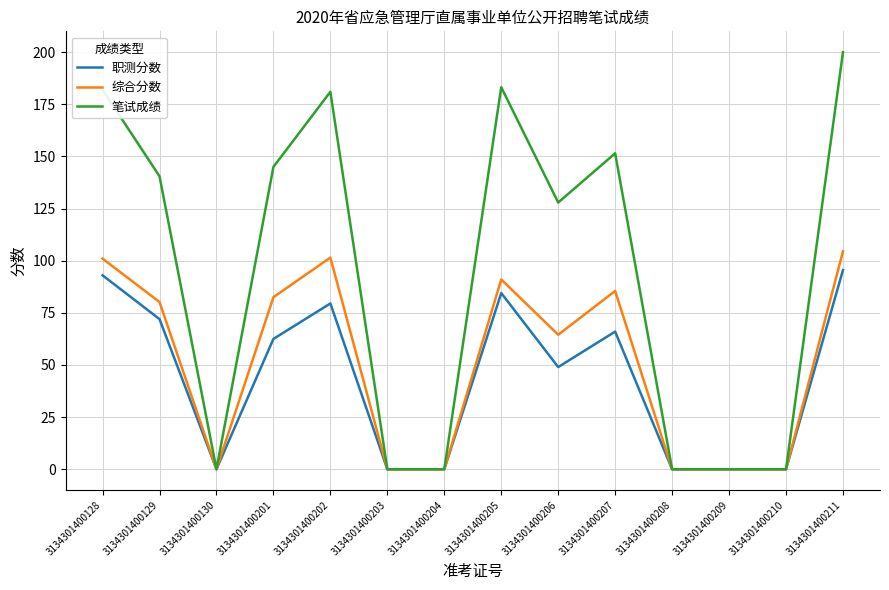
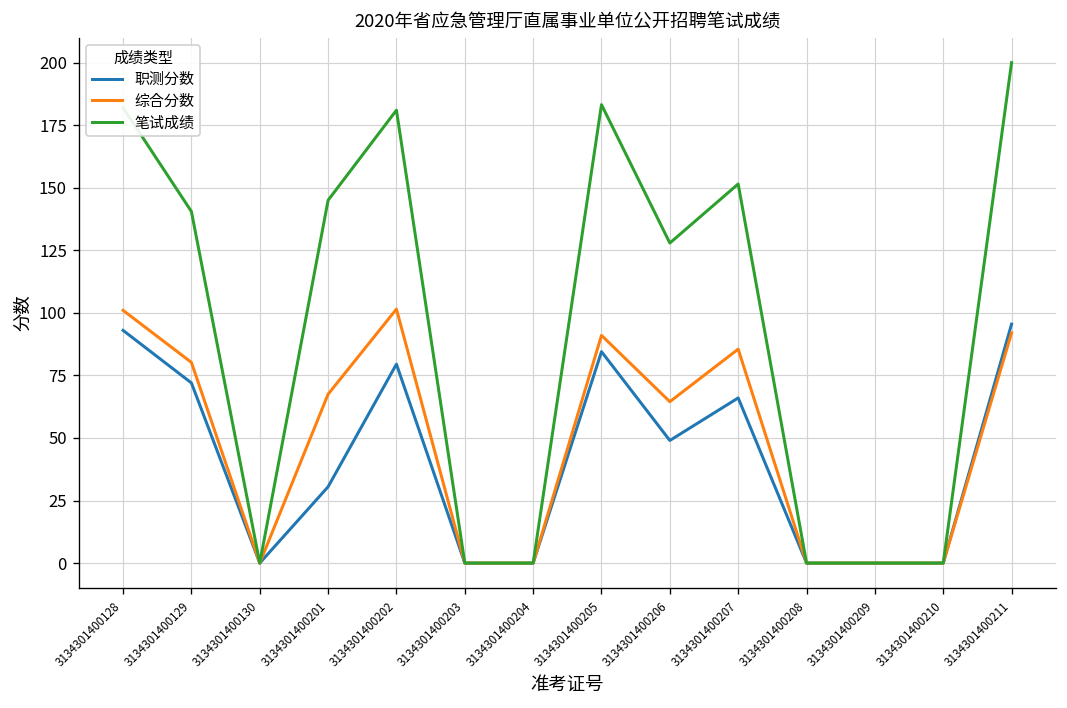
职测分数, 3134301400201: 63 -> 31
综合分数, 3134301400201: 83 -> 68
综合分数, 3134301400211: 105 -> 92
